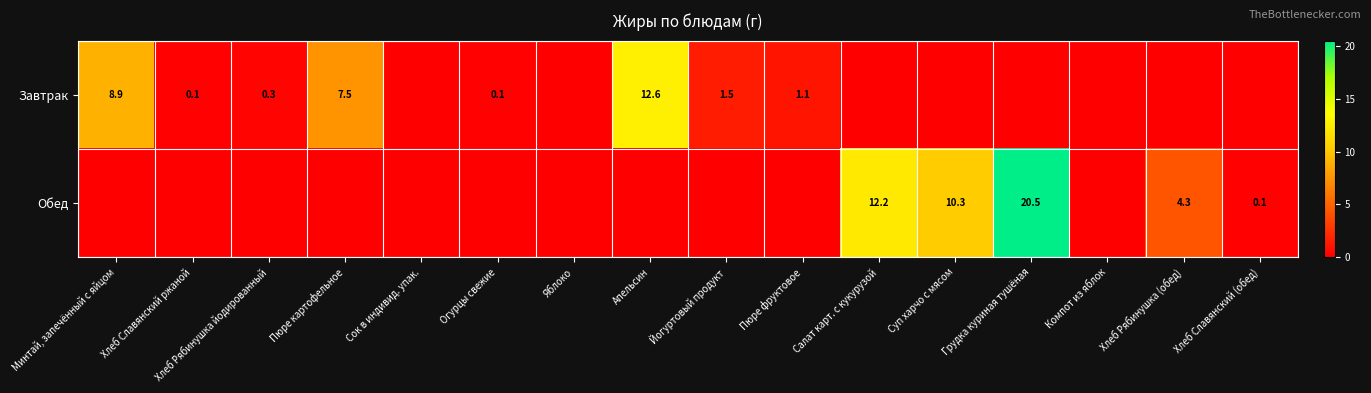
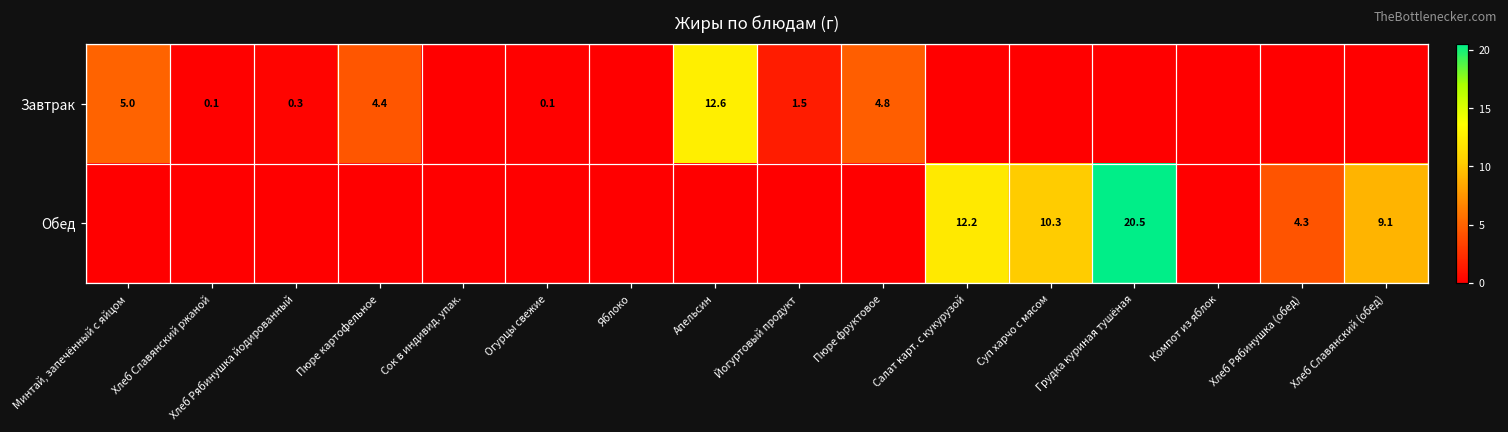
Завтрак, Минтай, запечённый с яйцом: 8.9 -> 5.0
Завтрак, Пюре картофельное: 7.5 -> 4.4
Завтрак, Пюре фруктовое: 1.1 -> 4.8
Обед, Хлеб Славянский (обед): 0.1 -> 9.1
